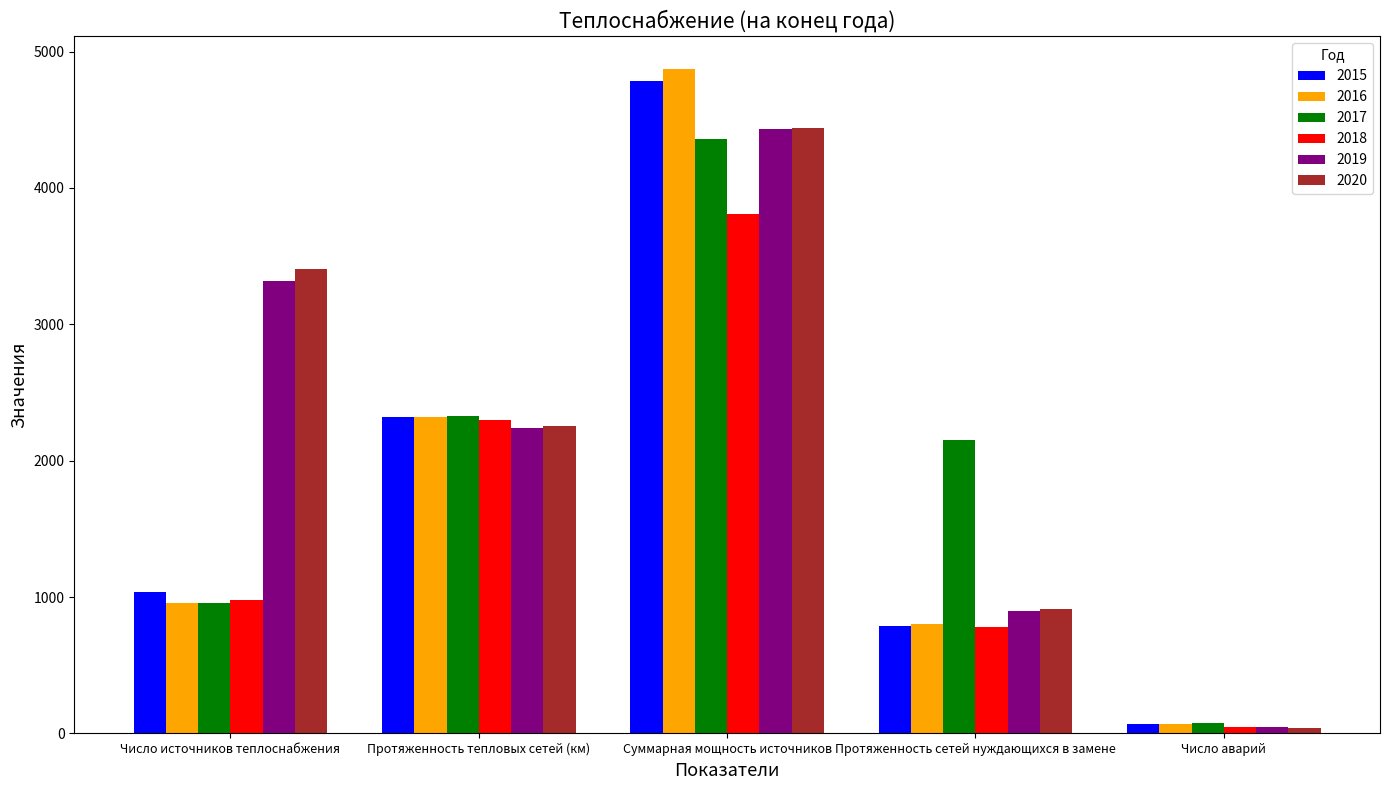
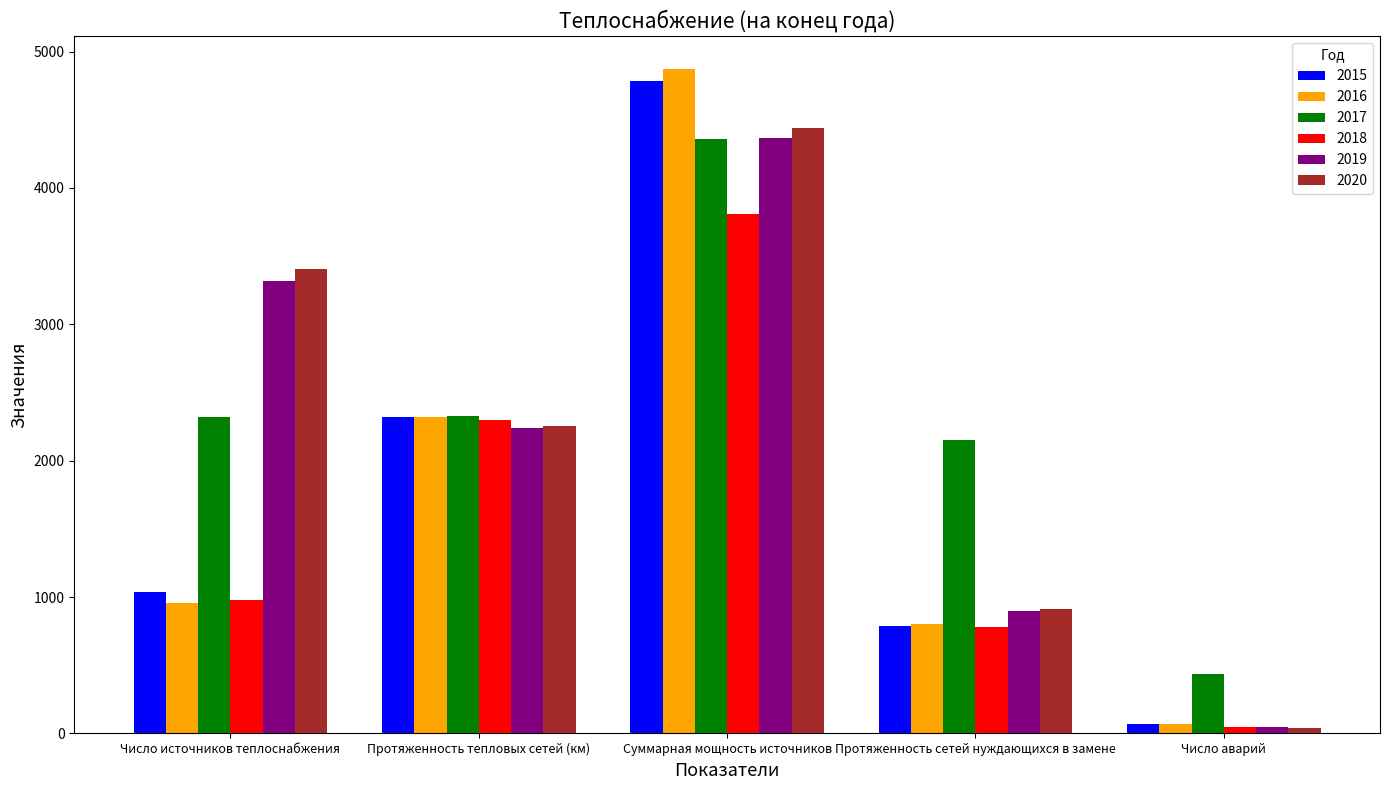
2017, Число источников теплоснабжения: 960 -> 2320
2019, Суммарная мощность источников: 4430 -> 4370
2017, Число аварий: 80 -> 430
